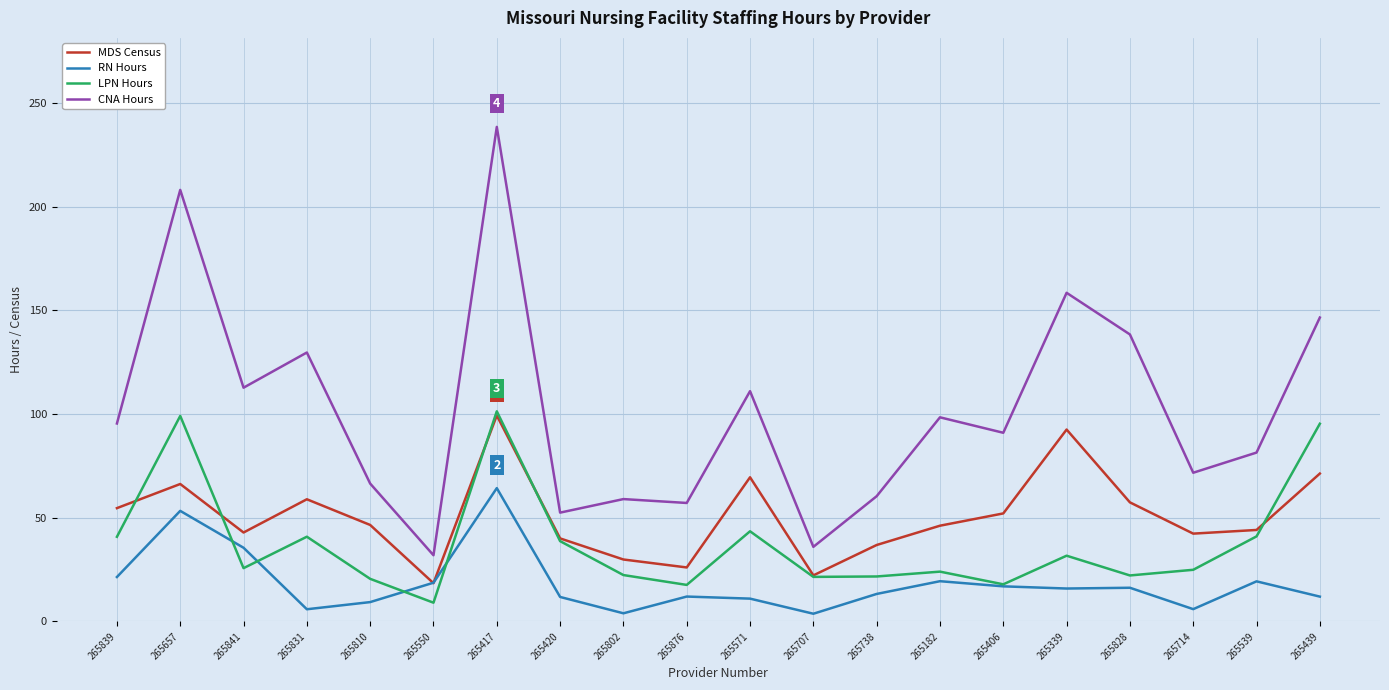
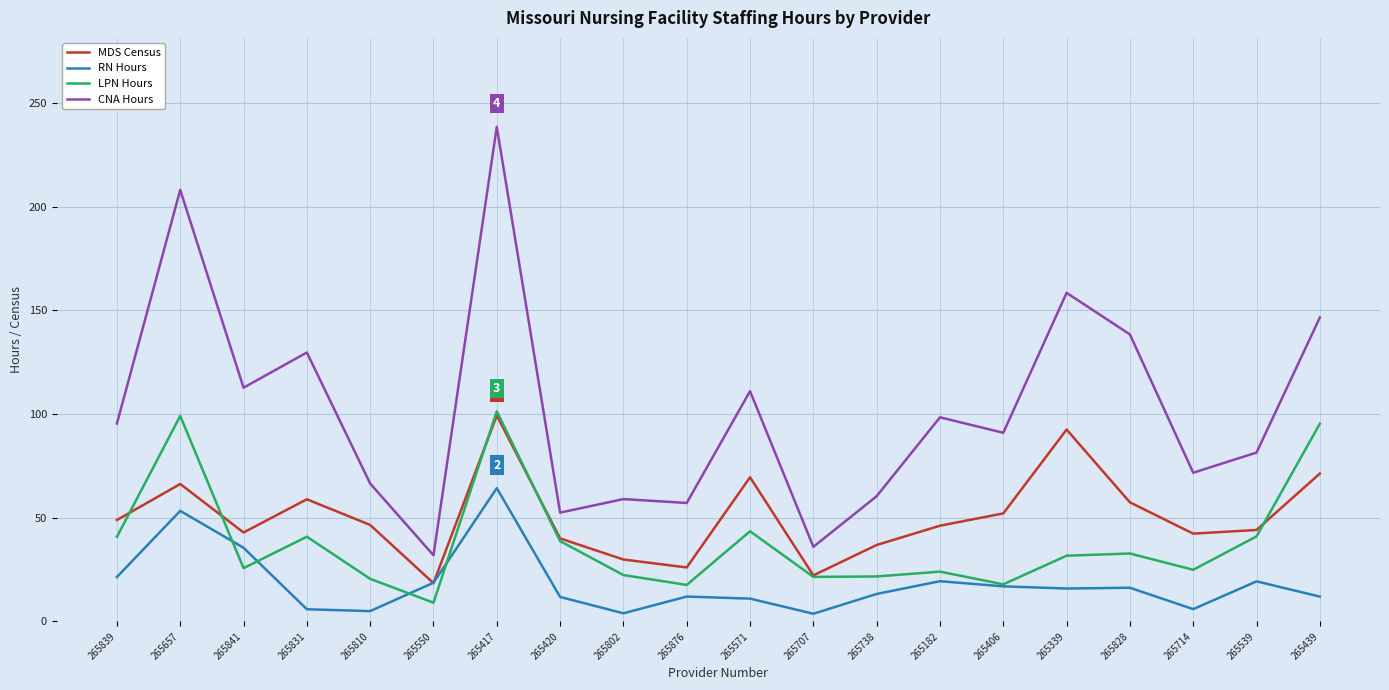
MDS Census, 265839: 55 -> 49
RN Hours, 265810: 9 -> 5
LPN Hours, 265828: 22 -> 33
